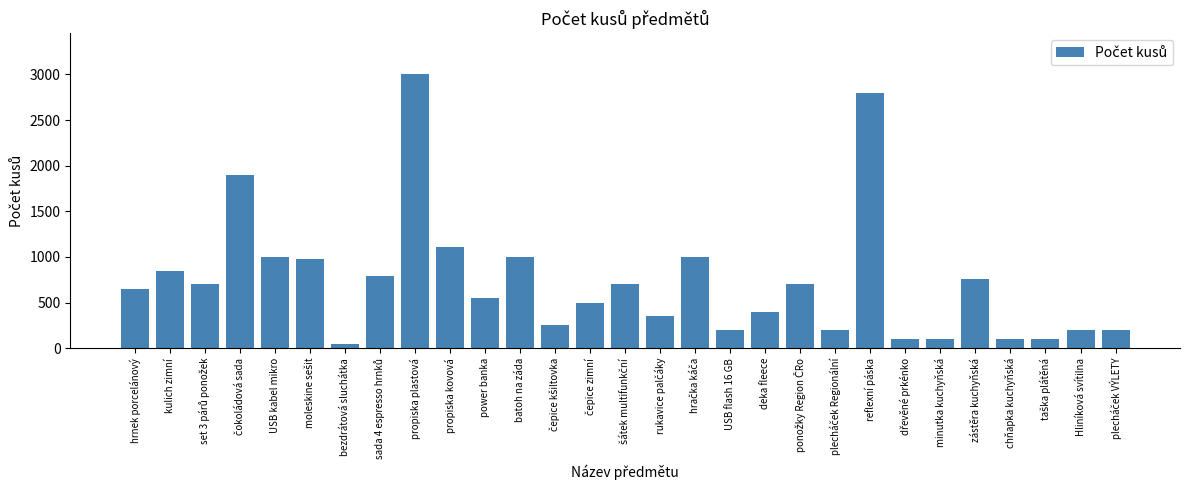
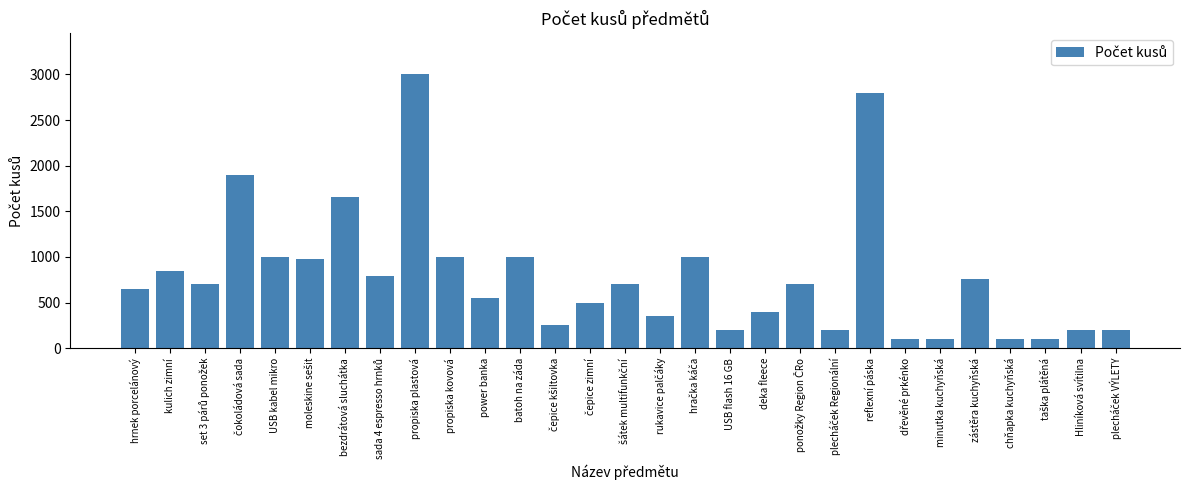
bezdrátová sluchátka: 100 -> 1700
propiska kovová: 1100 -> 1000
